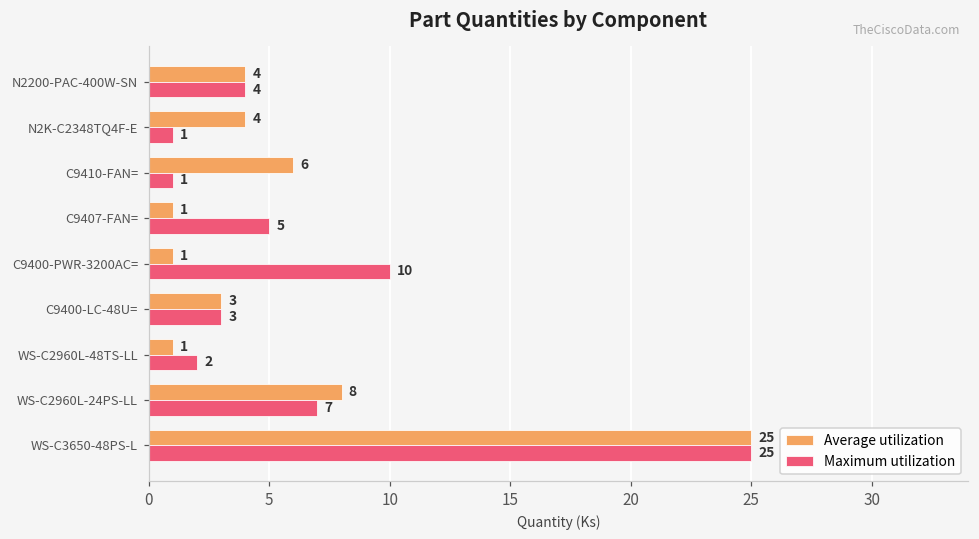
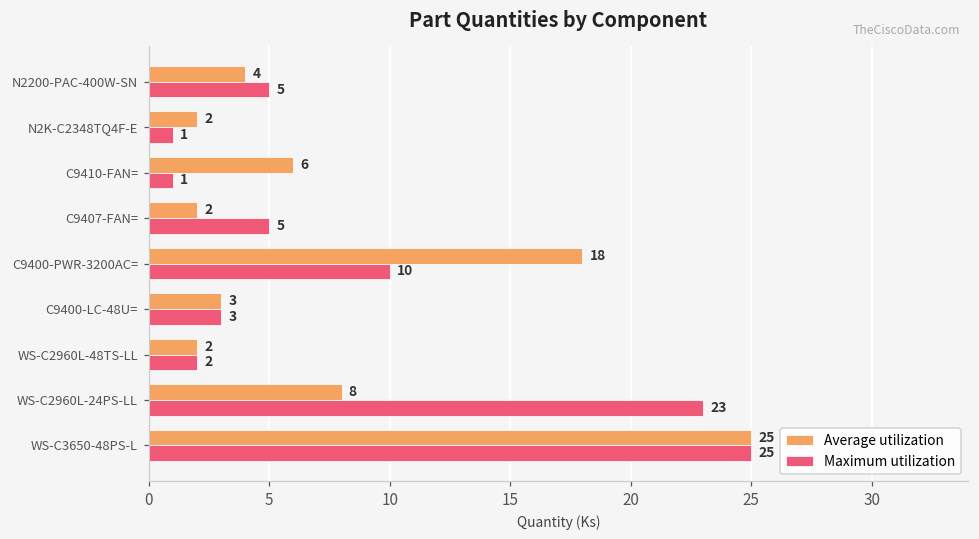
Maximum utilization, N2200-PAC-400W-SN: 4 -> 5
Average utilization, N2K-C2348TQ4F-E: 4 -> 2
Average utilization, C9407-FAN=: 1 -> 2
Average utilization, C9400-PWR-3200AC=: 1 -> 18
Average utilization, WS-C2960L-48TS-LL: 1 -> 2
Maximum utilization, WS-C2960L-24PS-LL: 7 -> 23
